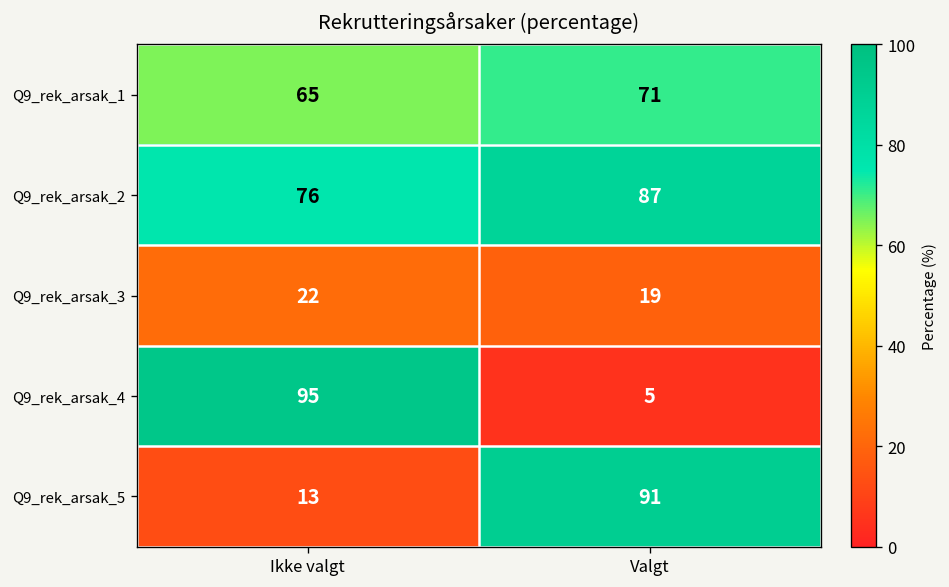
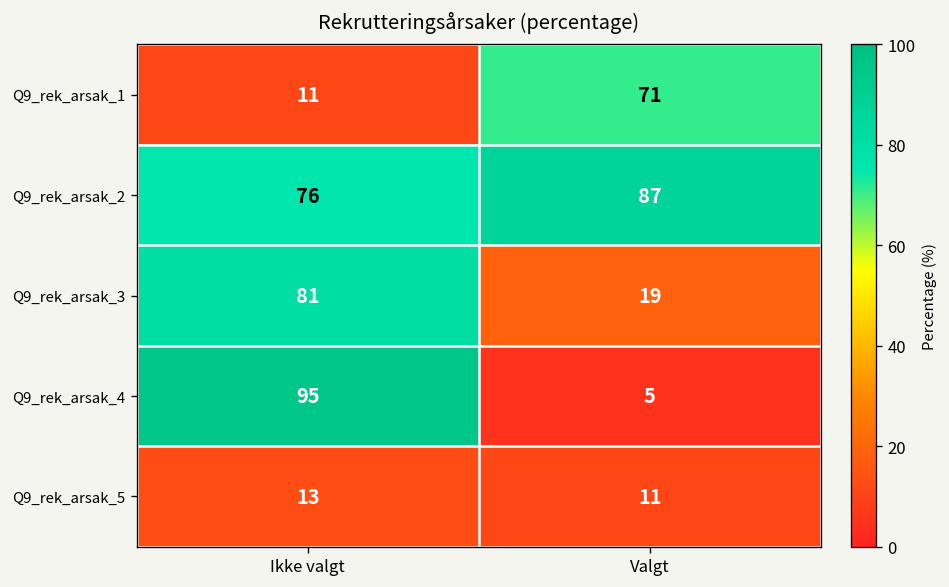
Q9_rek_arsak_1, Ikke valgt: 65 -> 11
Q9_rek_arsak_3, Ikke valgt: 22 -> 81
Q9_rek_arsak_5, Valgt: 91 -> 11
